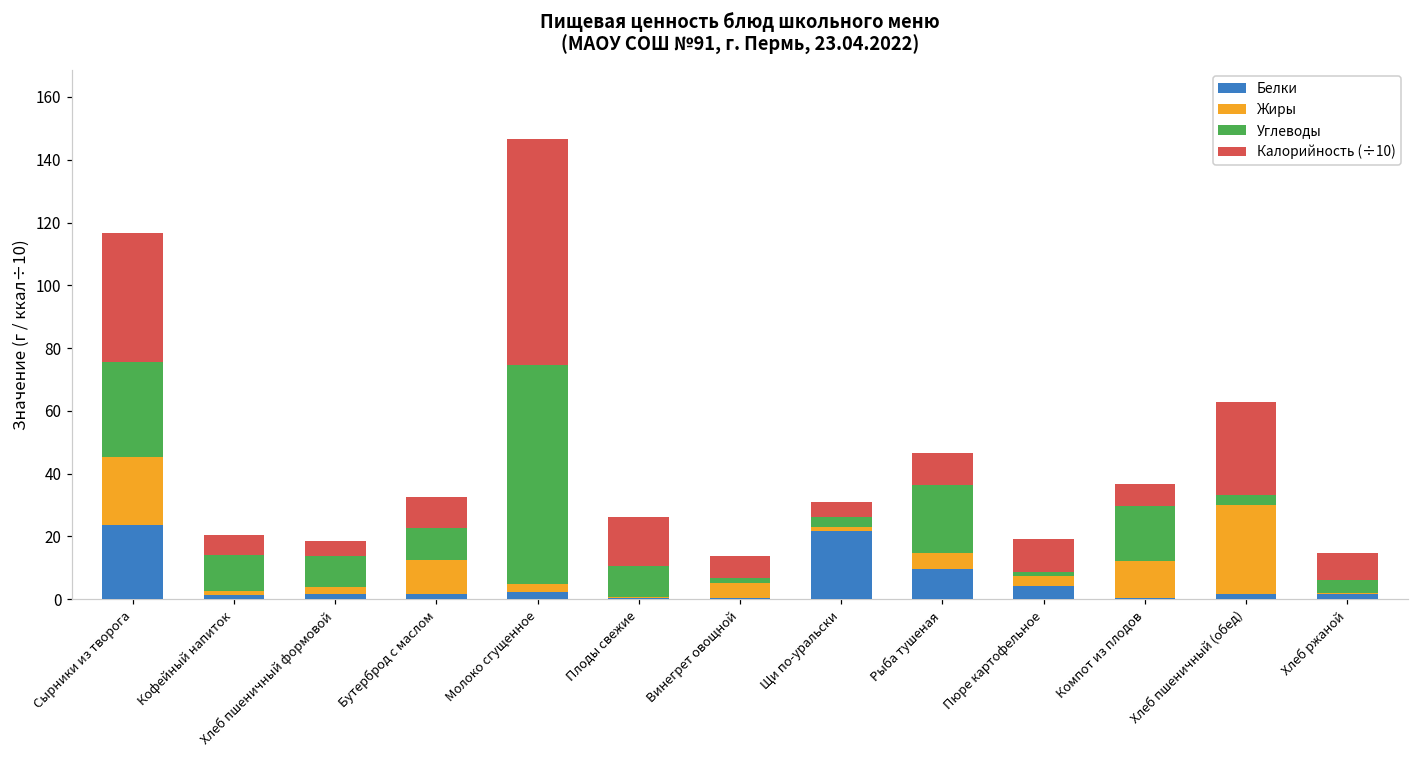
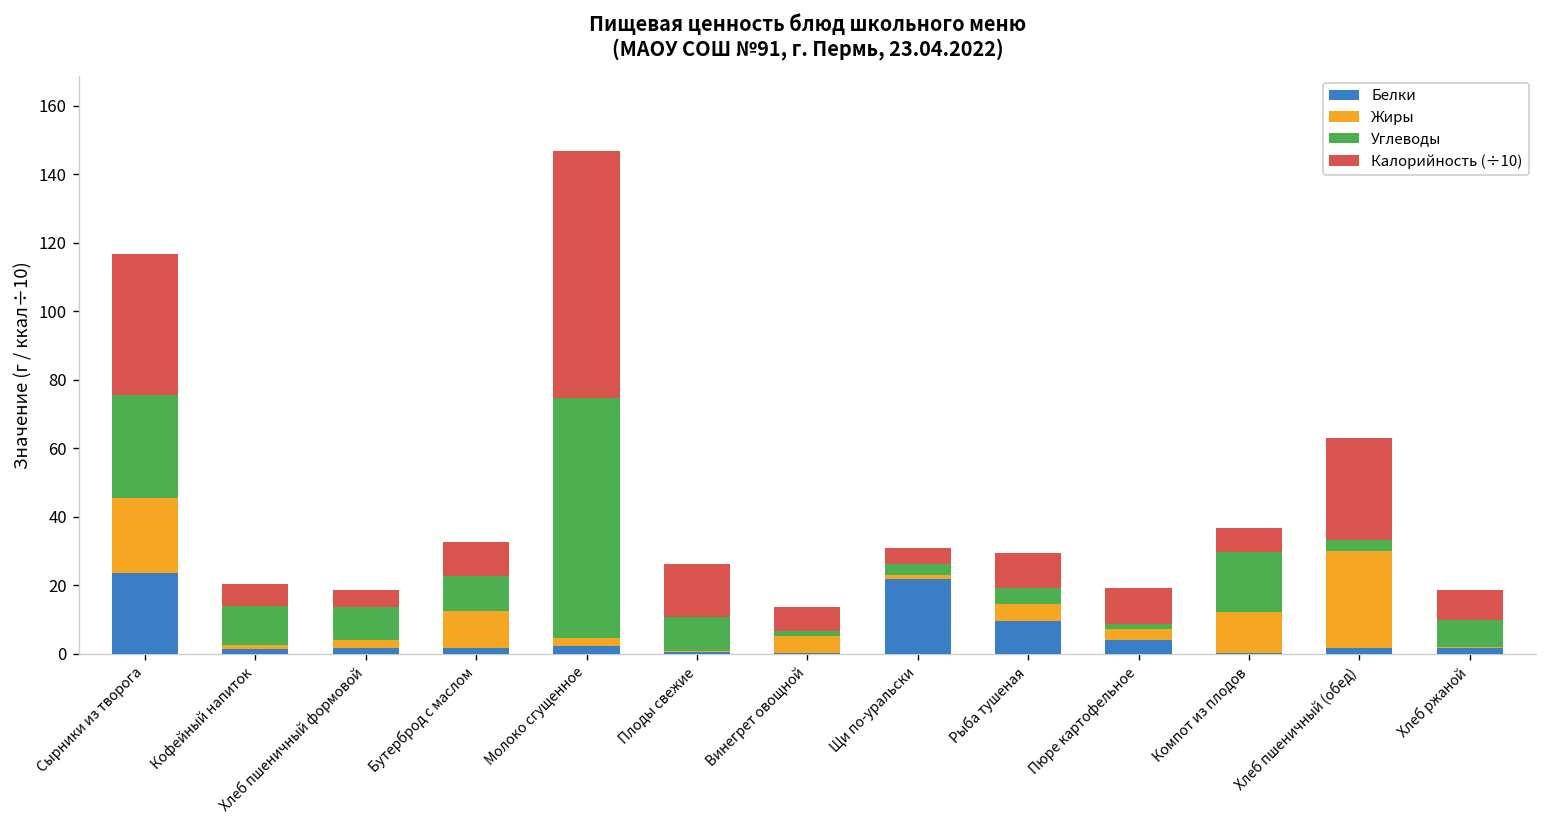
Углеводы, Рыба тушеная: 22 -> 5
Углеводы, Хлеб ржаной: 4 -> 8
